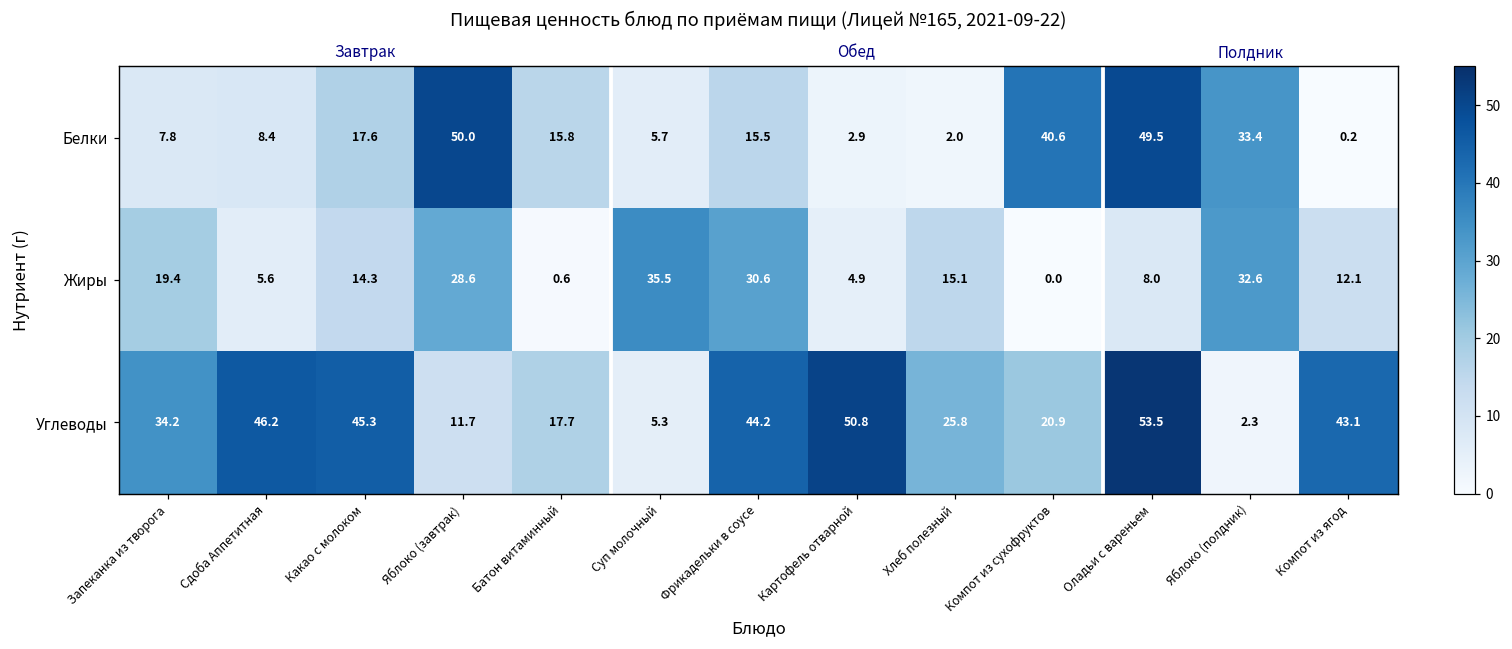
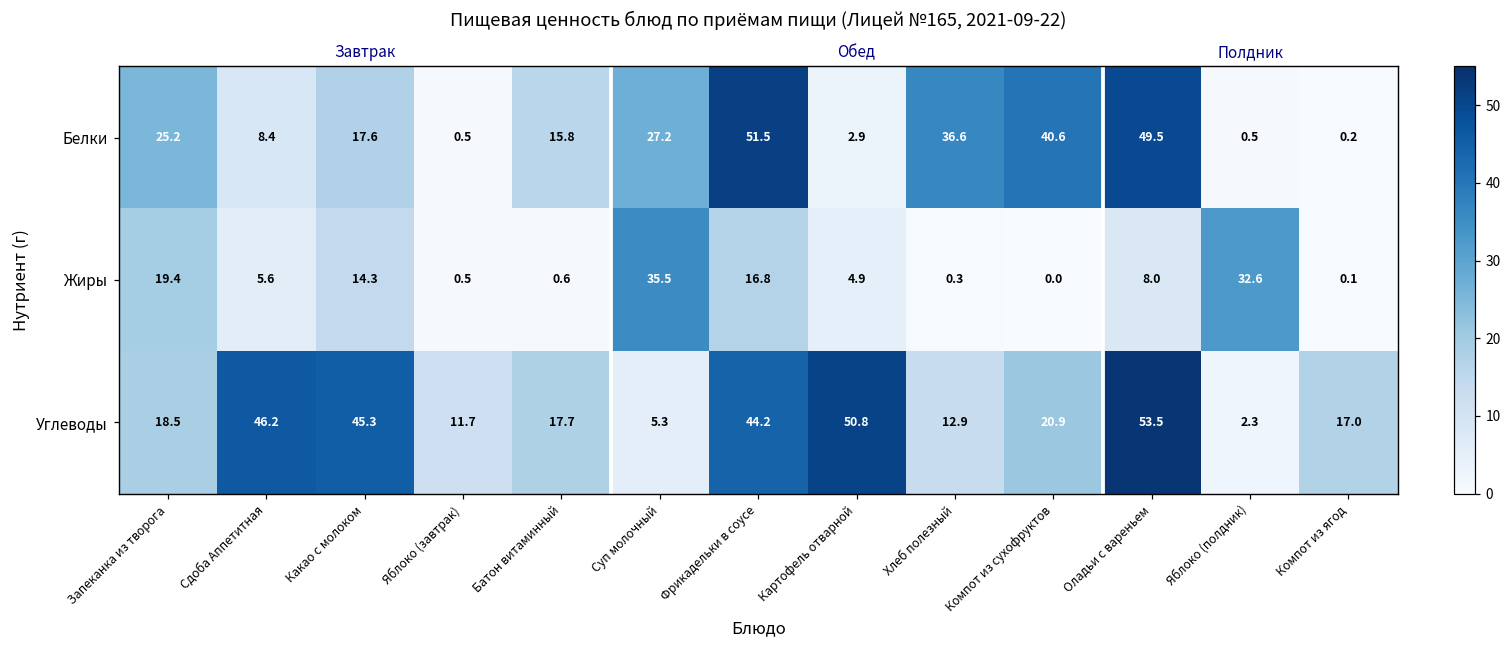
Белки, Запеканка из творога: 7.8 -> 25.2
Белки, Яблоко (завтрак): 50.0 -> 0.5
Белки, Суп молочный: 5.7 -> 27.2
Белки, Фрикадельки в соусе: 15.5 -> 51.5
Белки, Хлеб полезный: 2.0 -> 36.6
Белки, Яблоко (полдник): 33.4 -> 0.5
Жиры, Яблоко (завтрак): 28.6 -> 0.5
Жиры, Фрикадельки в соусе: 30.6 -> 16.8
Жиры, Хлеб полезный: 15.1 -> 0.3
Жиры, Компот из ягод: 12.1 -> 0.1
Углеводы, Запеканка из творога: 34.2 -> 18.5
Углеводы, Хлеб полезный: 25.8 -> 12.9
Углеводы, Компот из ягод: 43.1 -> 17.0
